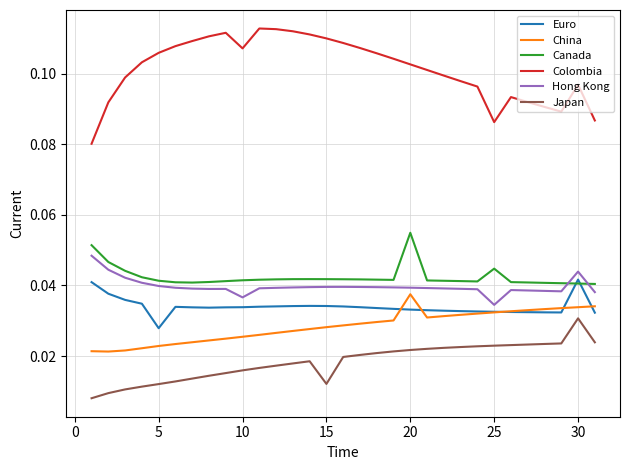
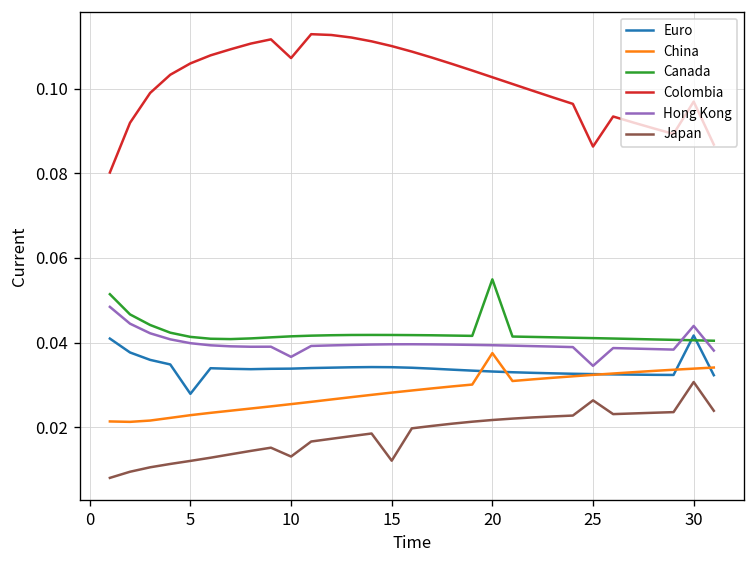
Japan, 10: 0.016 -> 0.013
Canada, 25: 0.045 -> 0.041
Japan, 25: 0.023 -> 0.026
